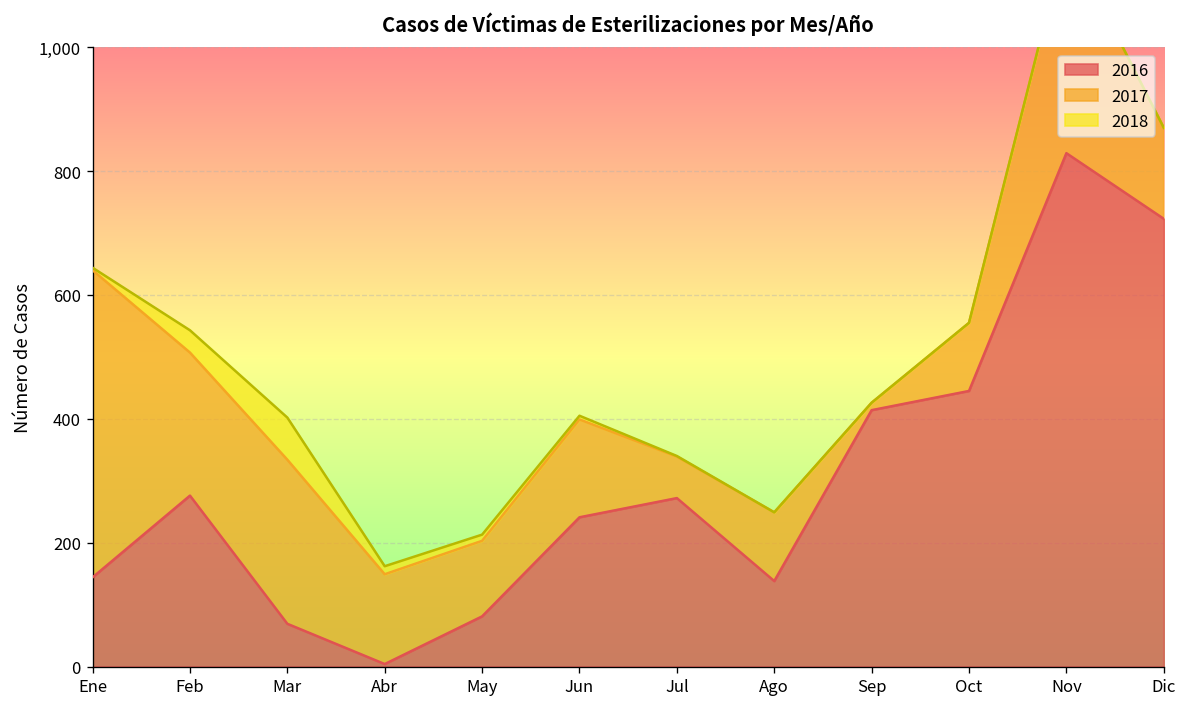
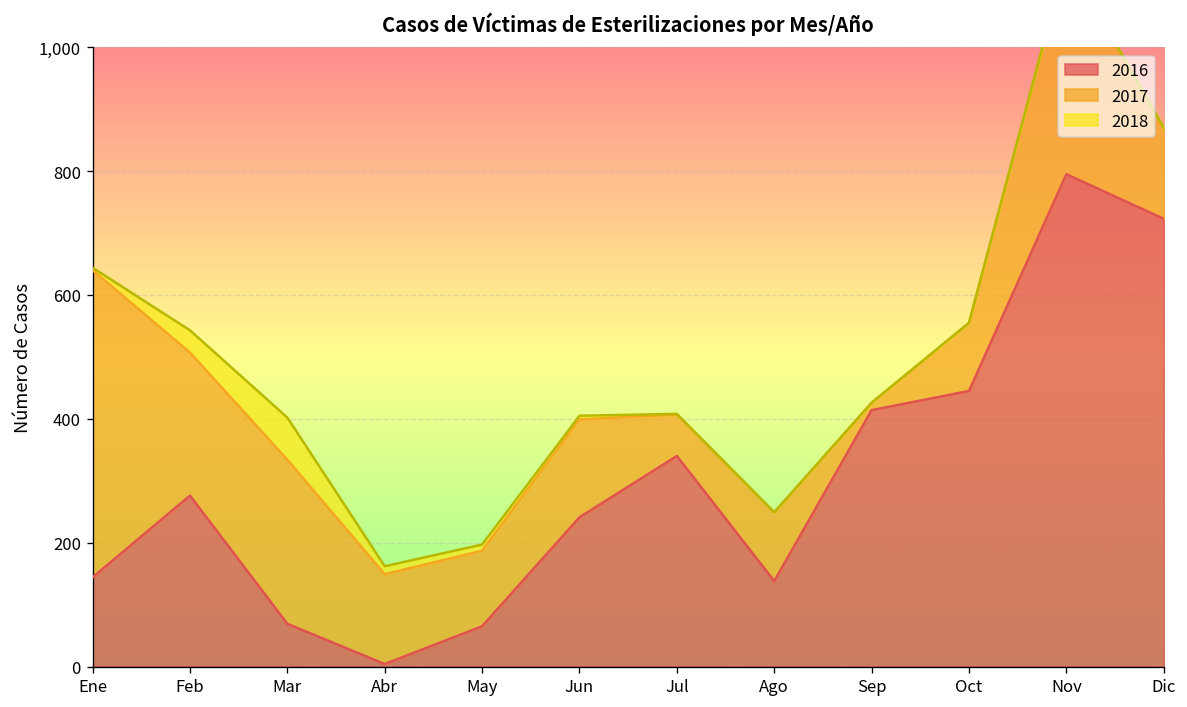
2016, May: 80 -> 70
2016, Jul: 270 -> 340
2016, Nov: 830 -> 800
